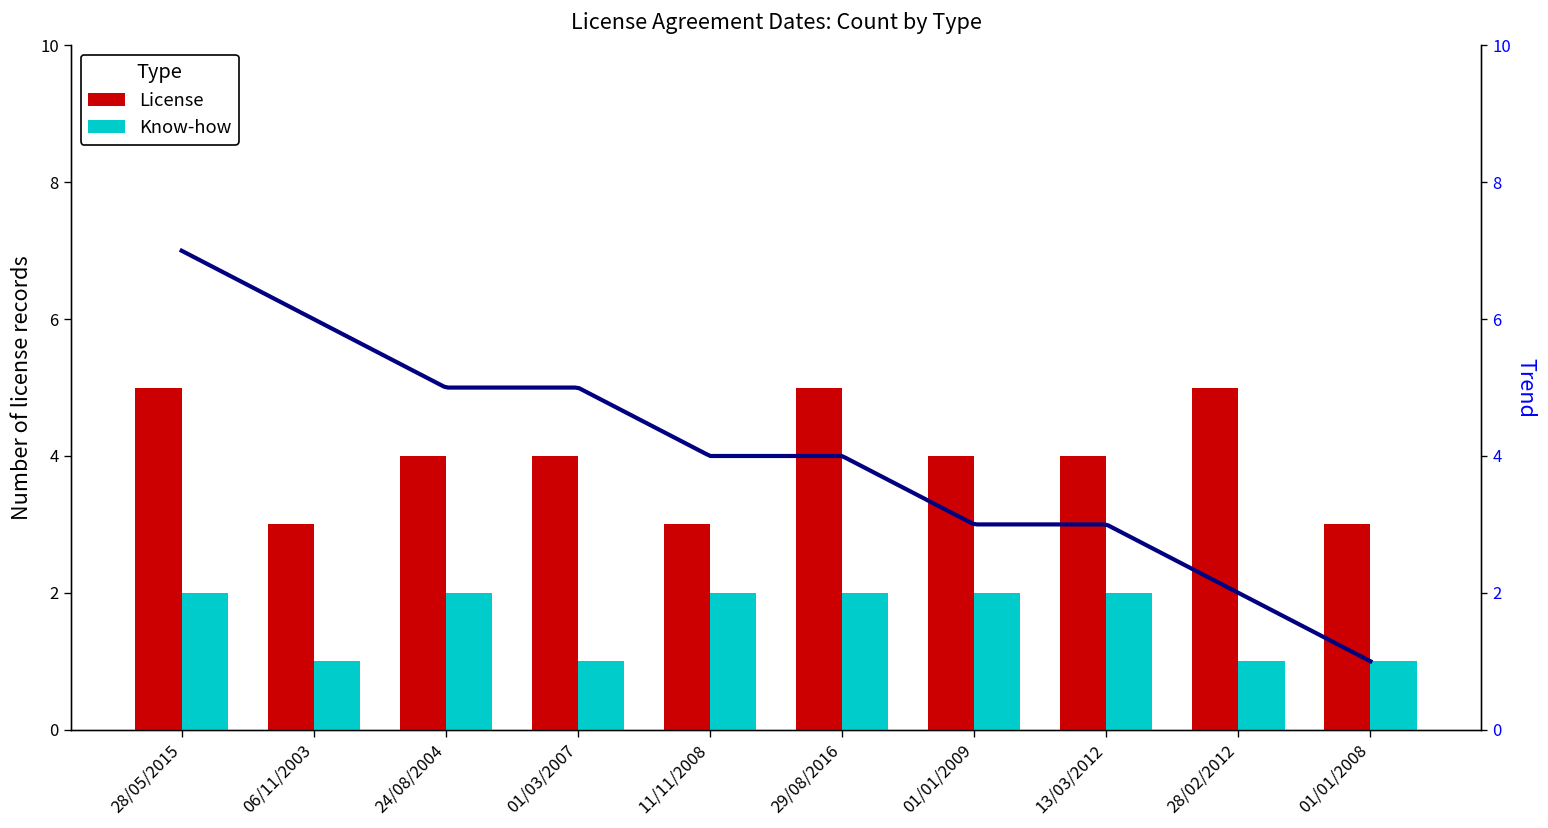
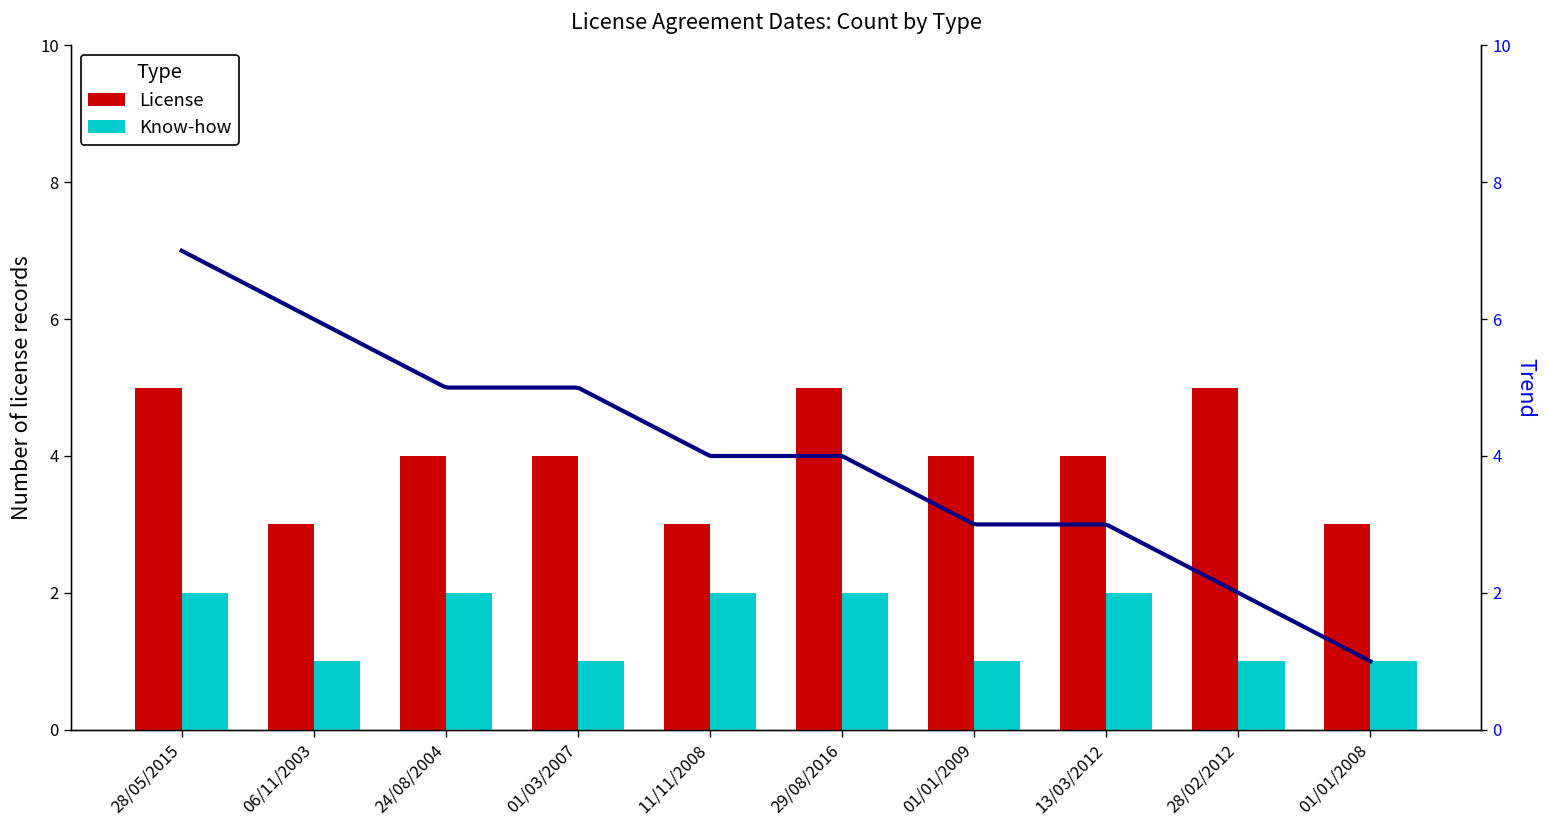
Know-how, 01/01/2009: 2 -> 1
